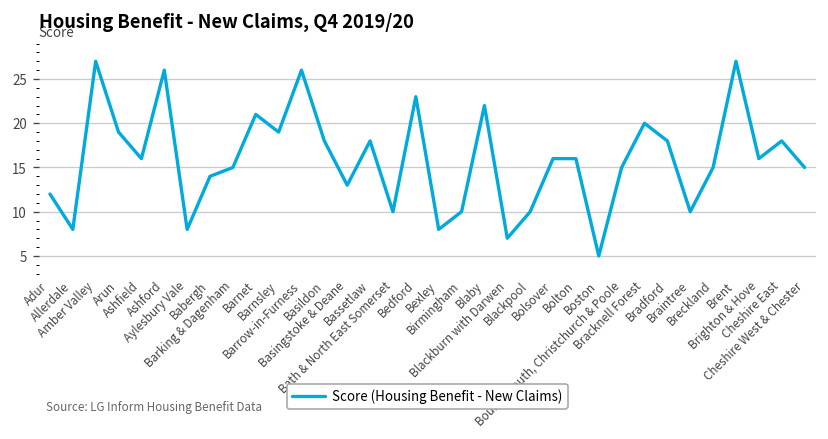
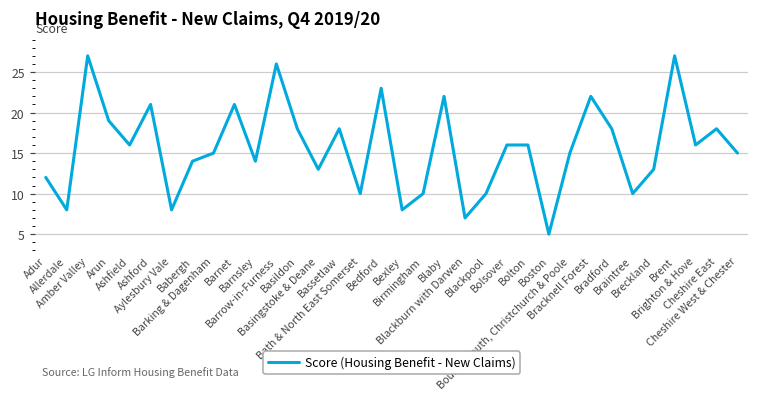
Ashford: 26 -> 21
Barnsley: 19 -> 14
Bracknell Forest: 20 -> 22
Breckland: 15 -> 13
